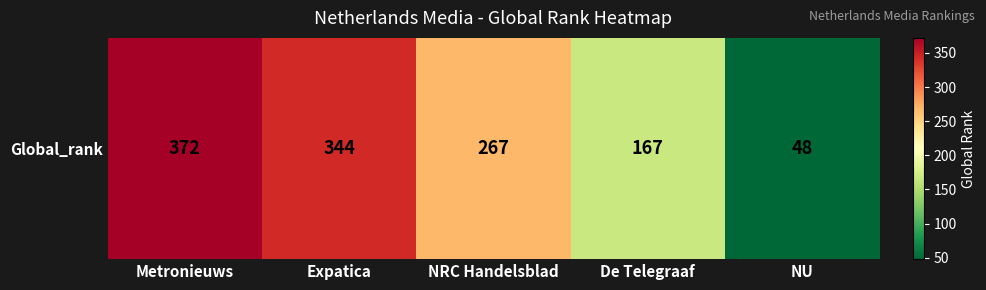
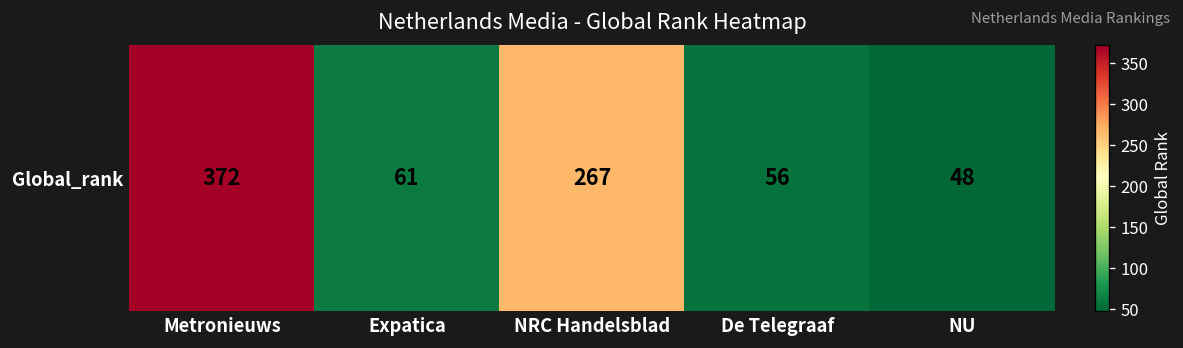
Global_rank, Expatica: 344 -> 61
Global_rank, De Telegraaf: 167 -> 56
